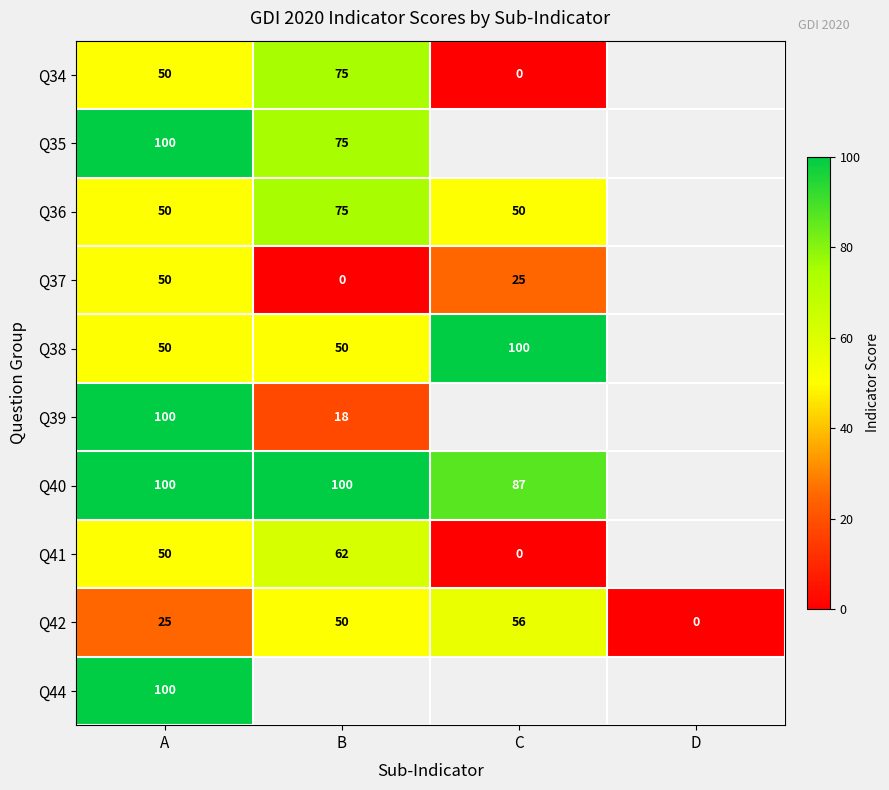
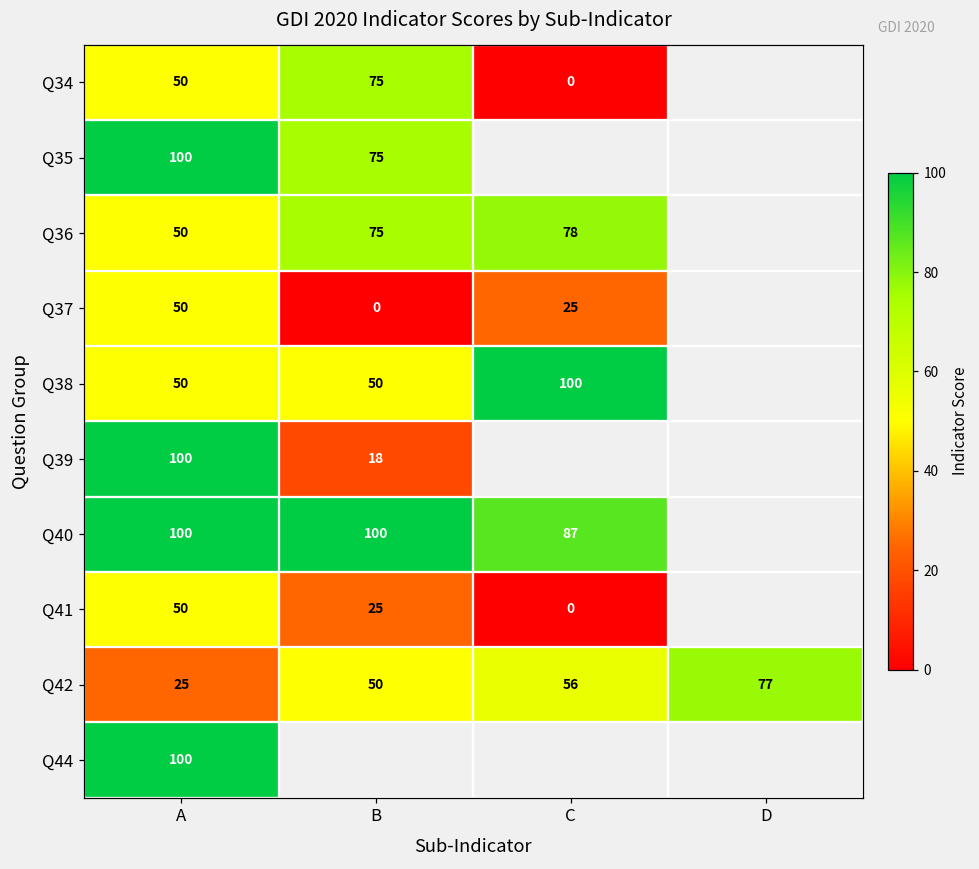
Q36, C: 50 -> 78
Q41, B: 62 -> 25
Q42, D: 0 -> 77
